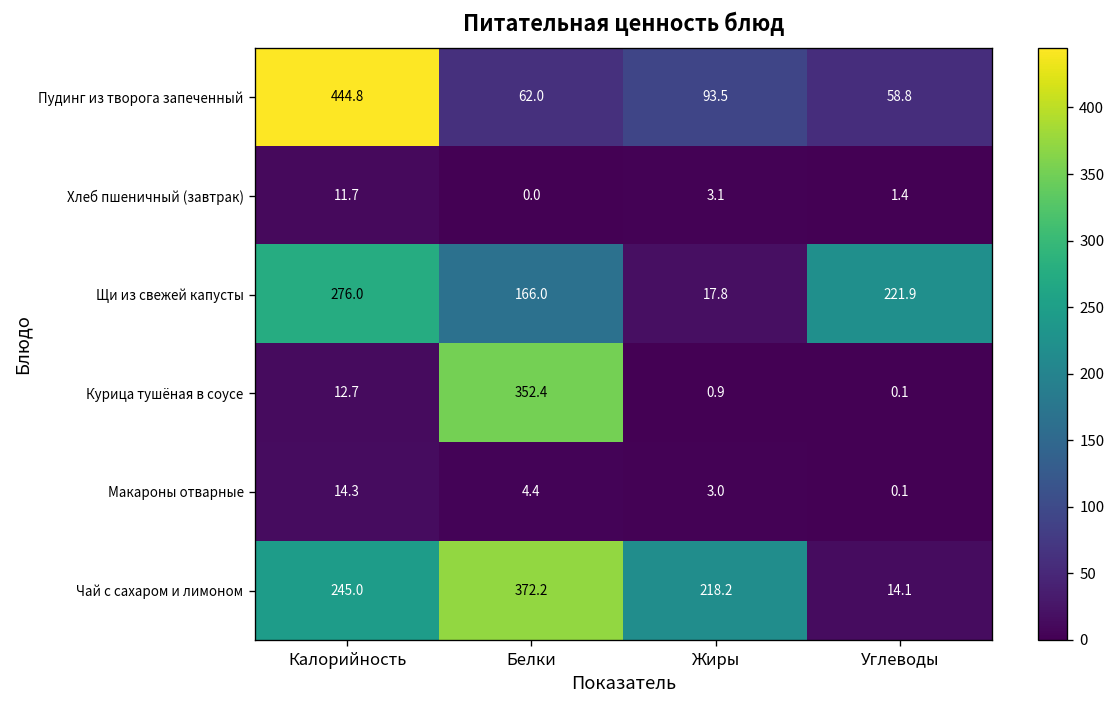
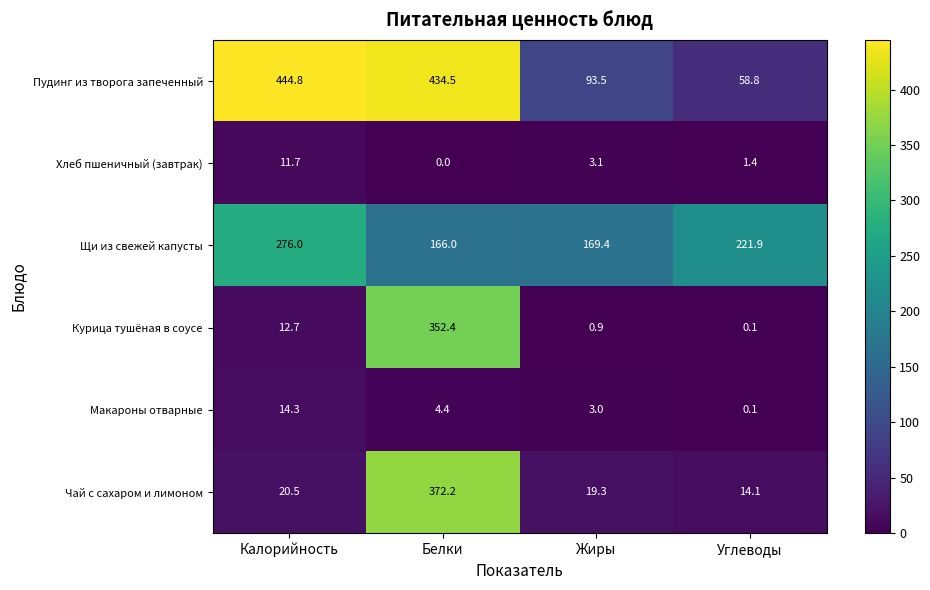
Пудинг из творога запеченный, Белки: 62.0 -> 434.5
Щи из свежей капусты, Жиры: 17.8 -> 169.4
Чай с сахаром и лимоном, Калорийность: 245.0 -> 20.5
Чай с сахаром и лимоном, Жиры: 218.2 -> 19.3
